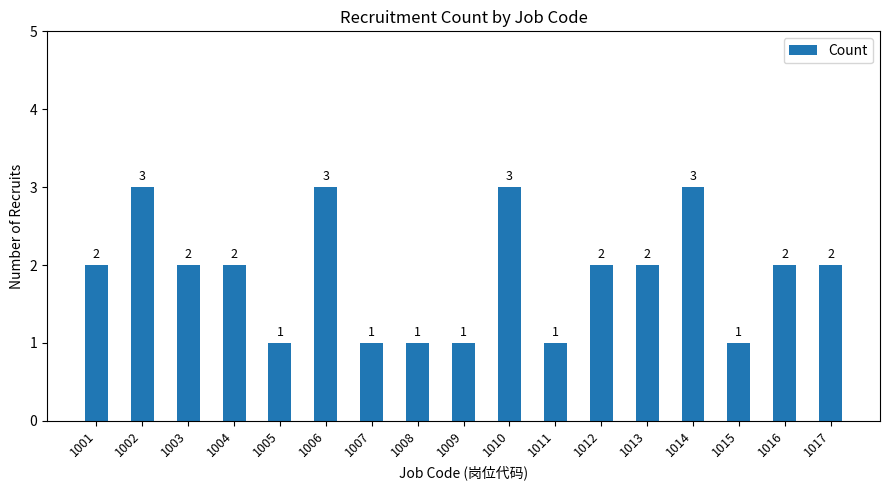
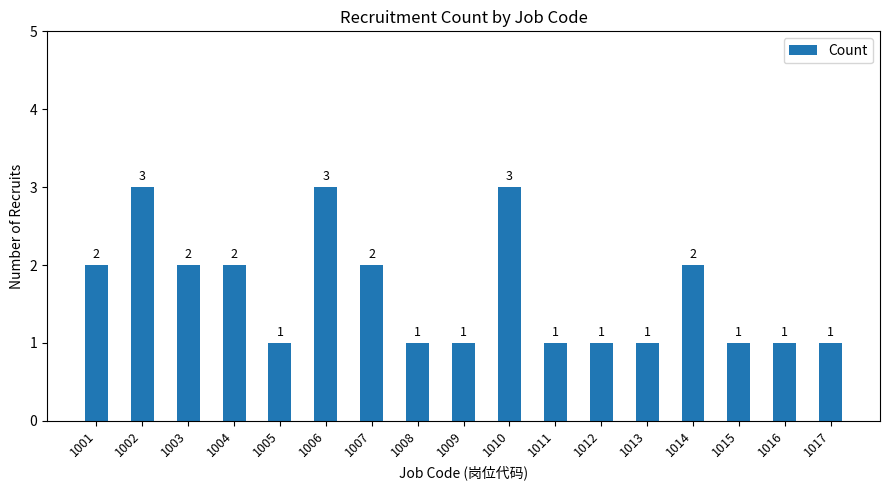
1007: 1 -> 2
1012: 2 -> 1
1013: 2 -> 1
1014: 3 -> 2
1016: 2 -> 1
1017: 2 -> 1
